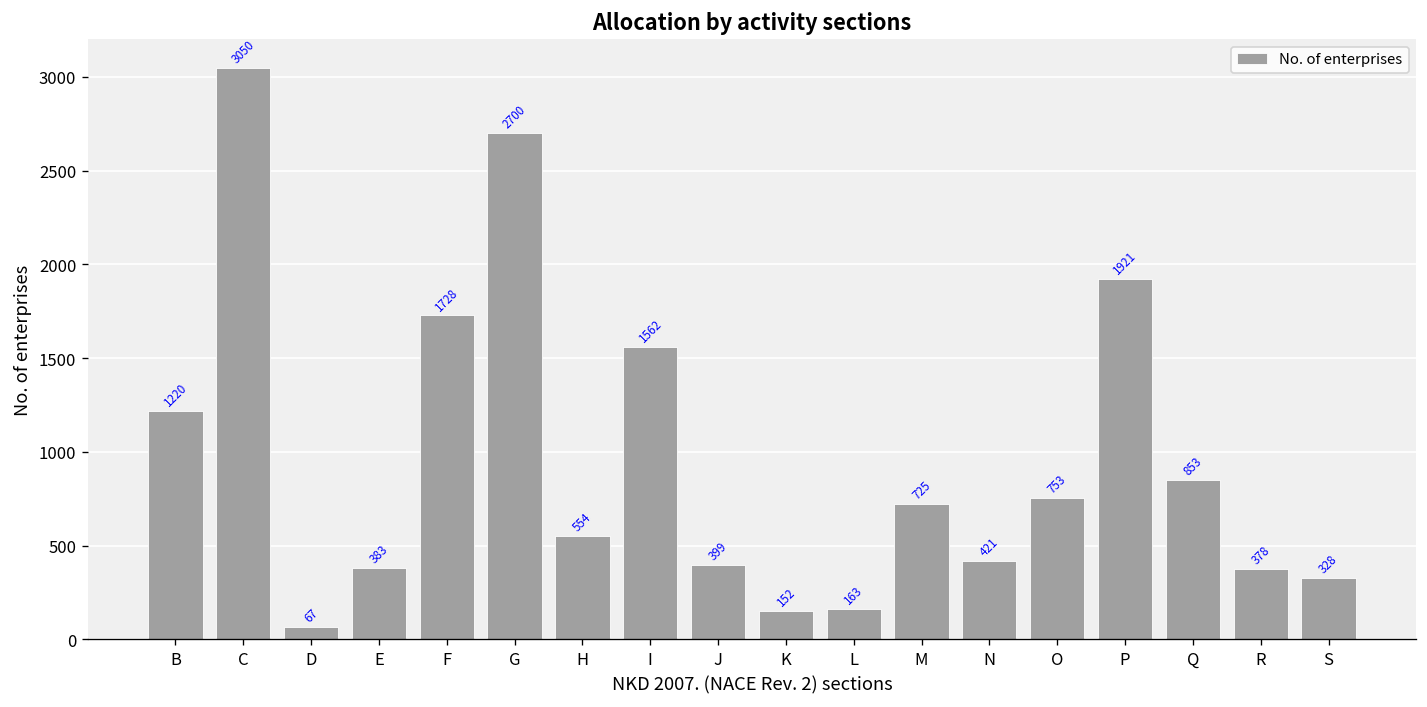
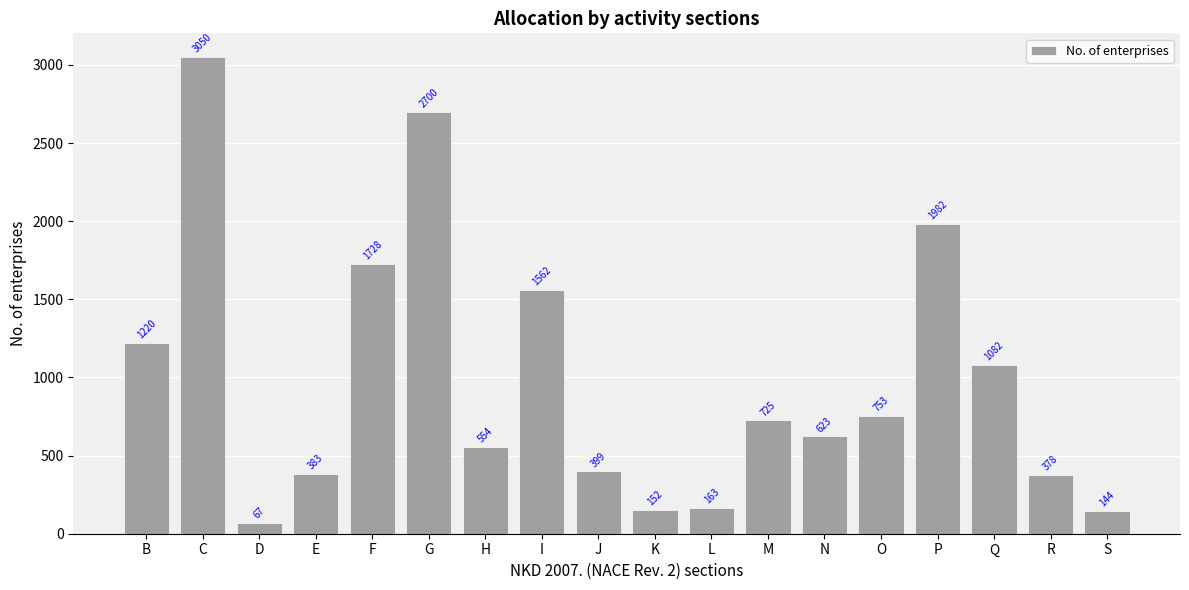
N: 421 -> 623
P: 1921 -> 1982
Q: 853 -> 1082
S: 328 -> 144
